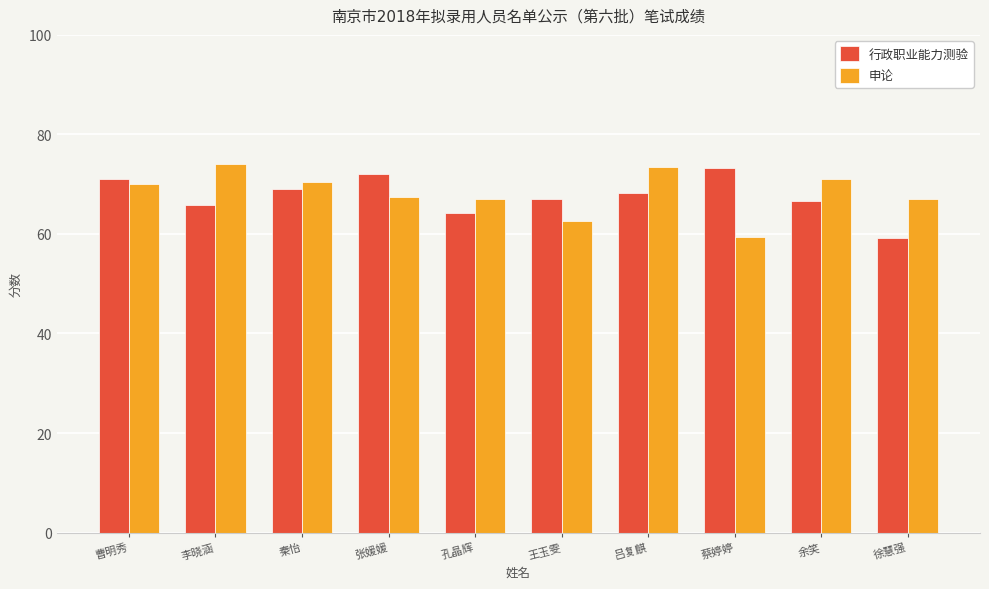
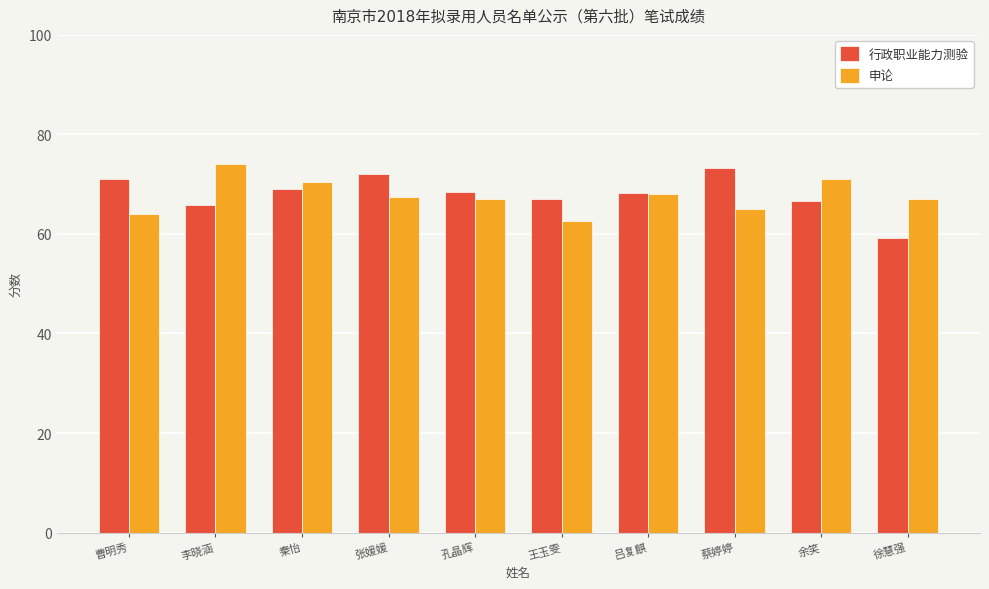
申论, 曹明秀: 70 -> 64
行政职业能力测验, 孔晶辉: 64 -> 68
申论, 吕复麒: 73 -> 68
申论, 蔡婷婷: 59 -> 65
